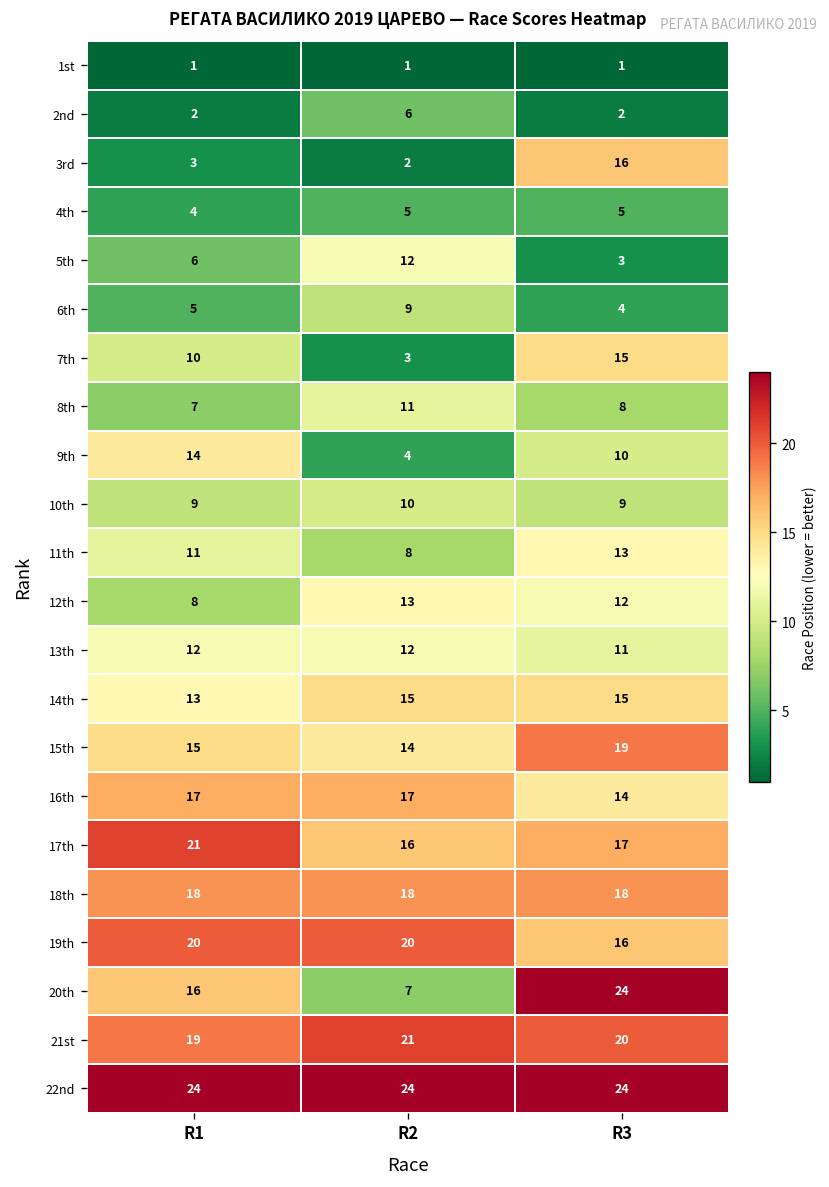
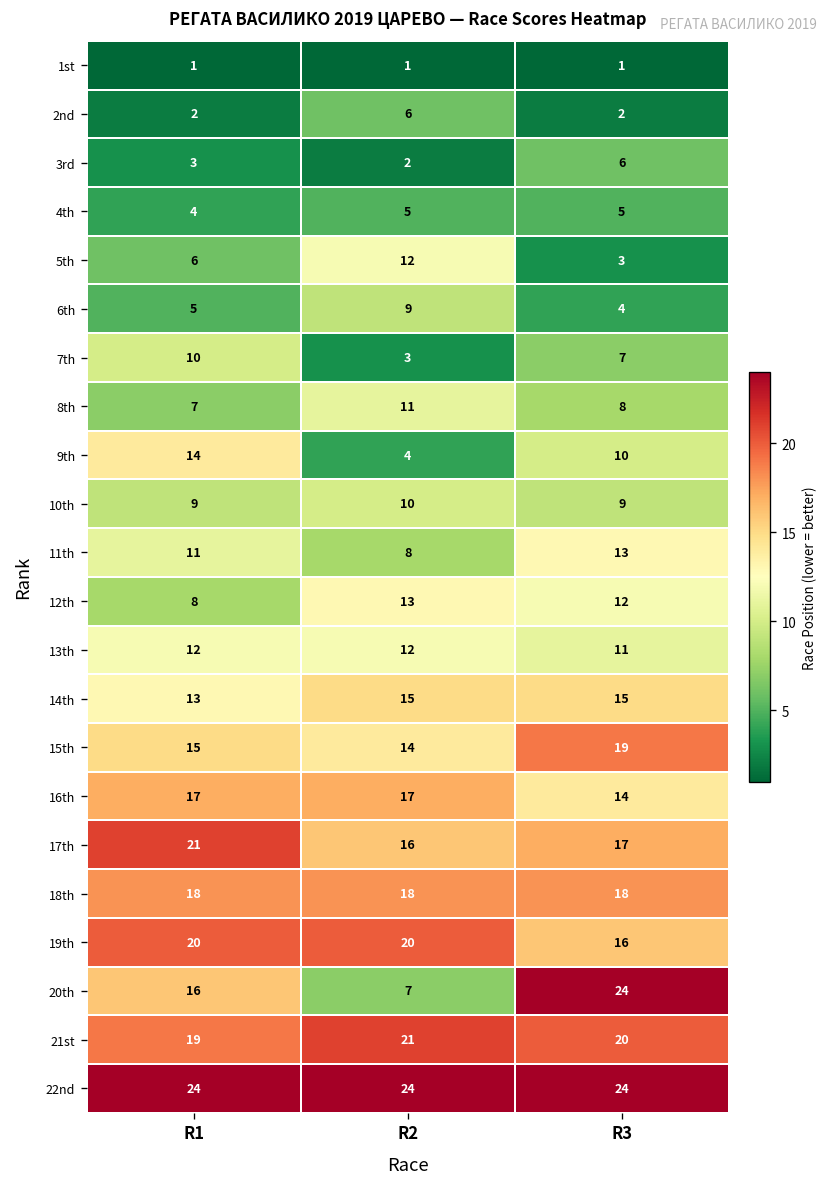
3rd, R3: 16 -> 6
7th, R3: 15 -> 7
